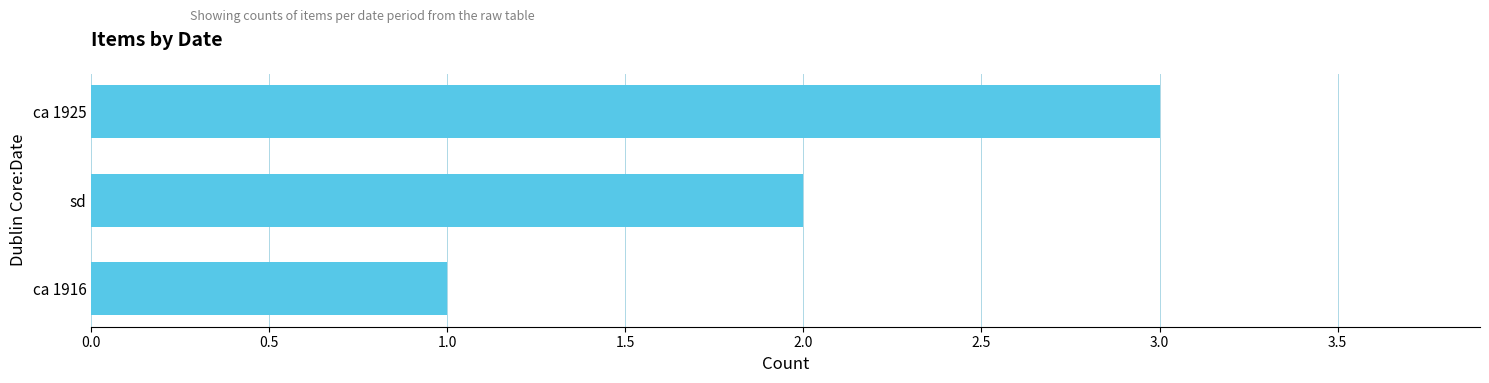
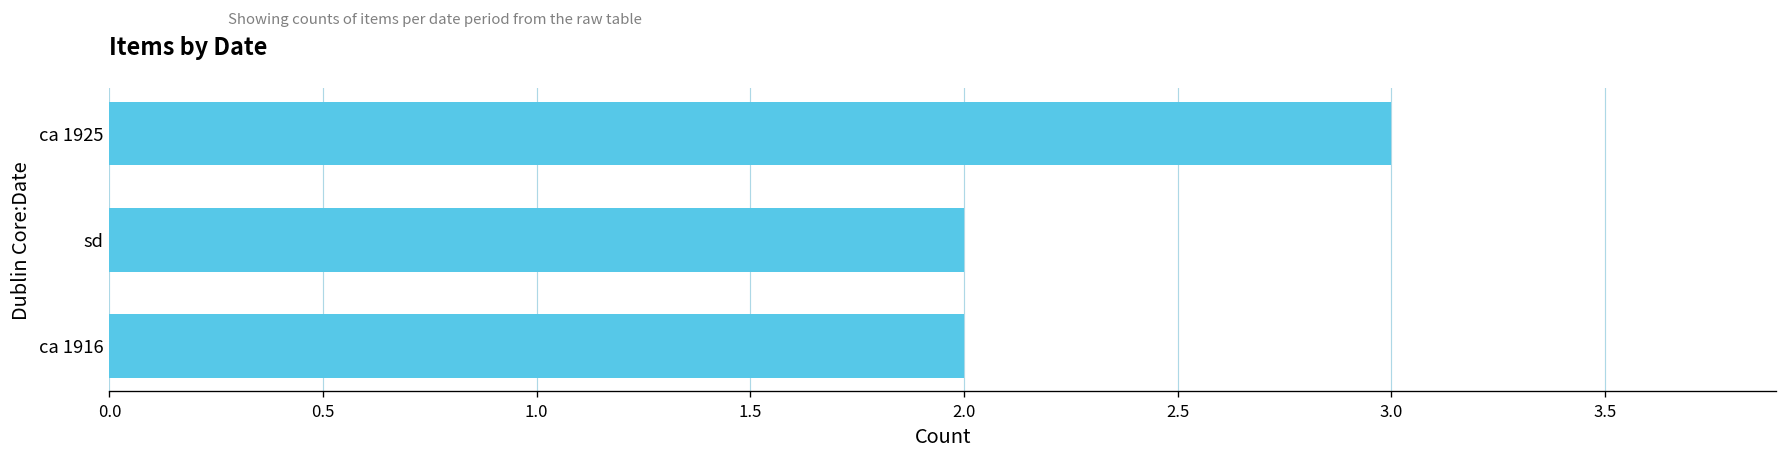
ca 1916: 1 -> 2
